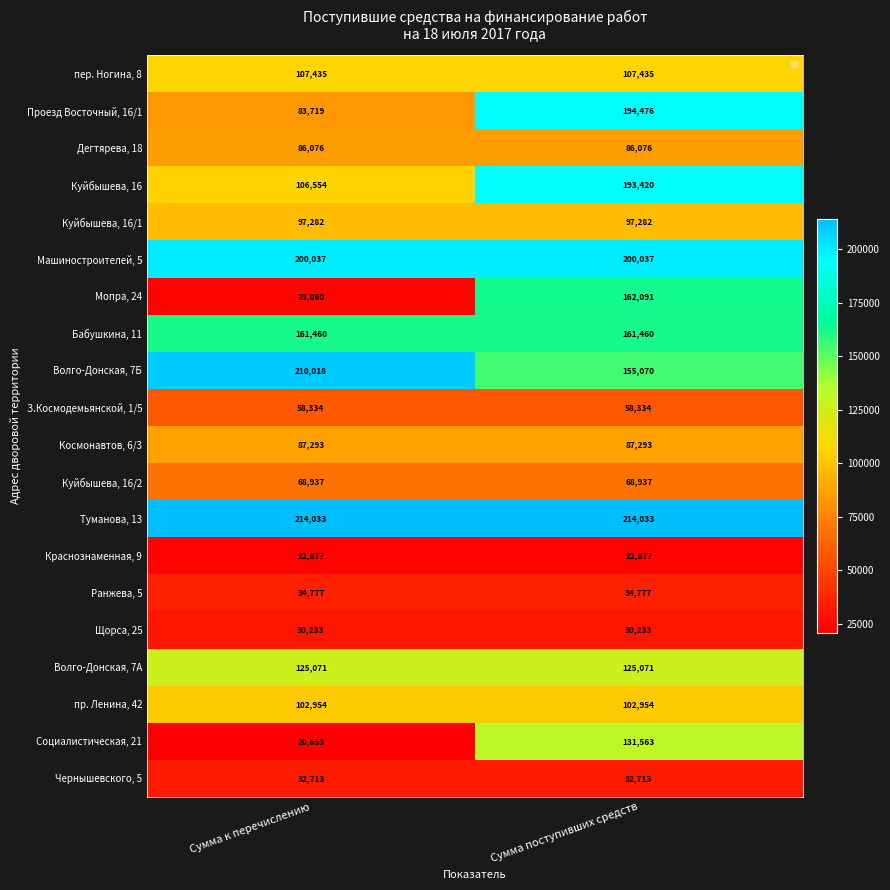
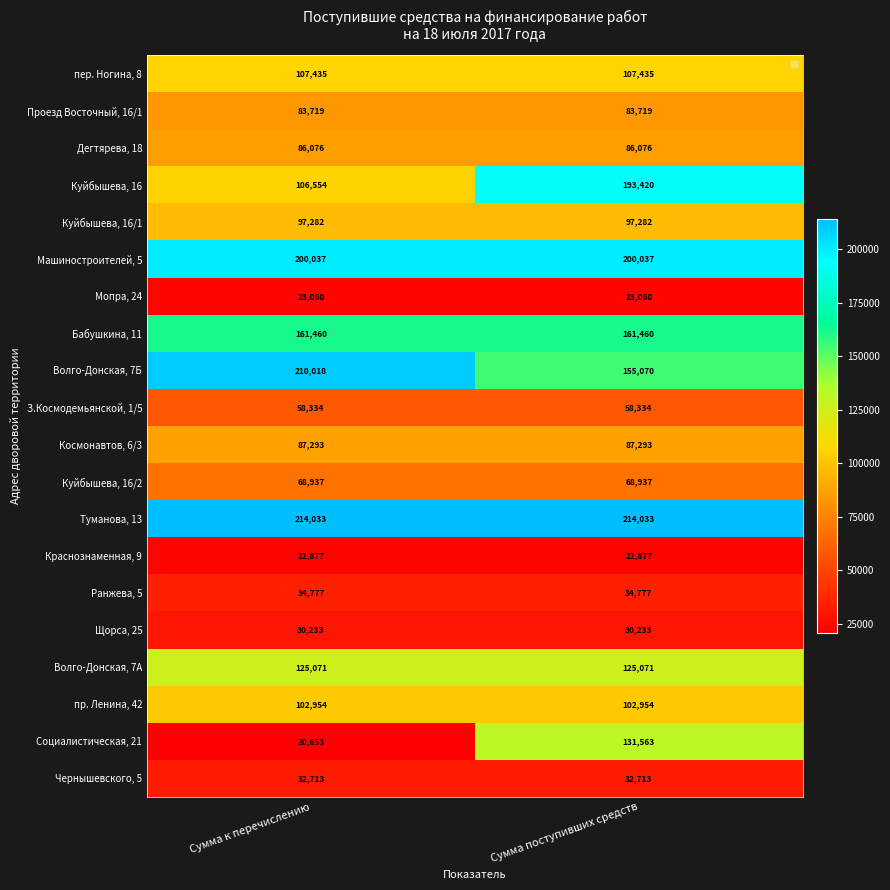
Проезд Восточный, 16/1, Сумма поступивших средств: 194,476 -> 83,719
Мопра, 24, Сумма поступивших средств: 162,091 -> 23,060
